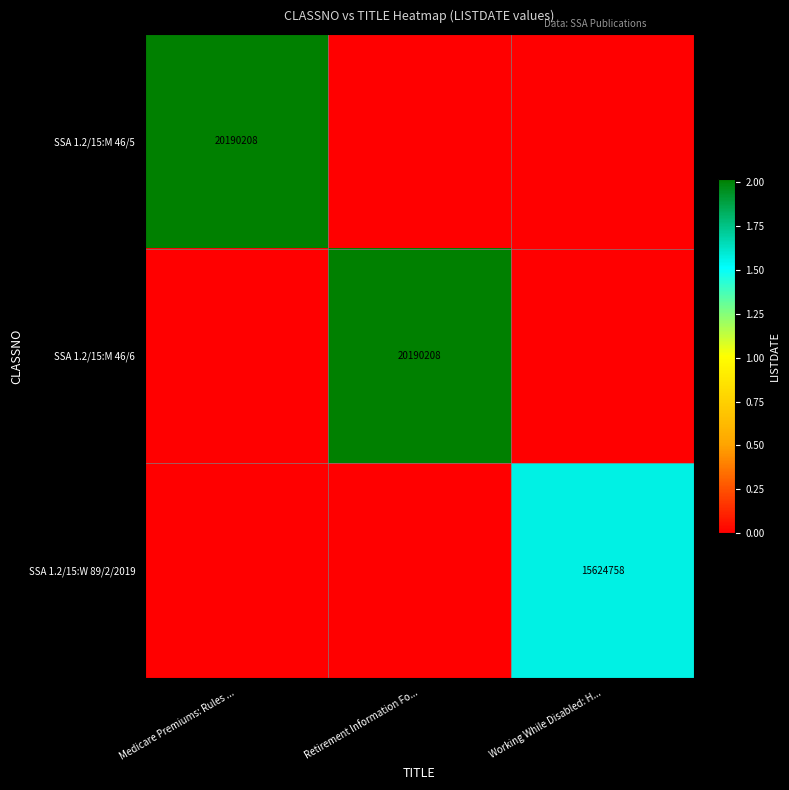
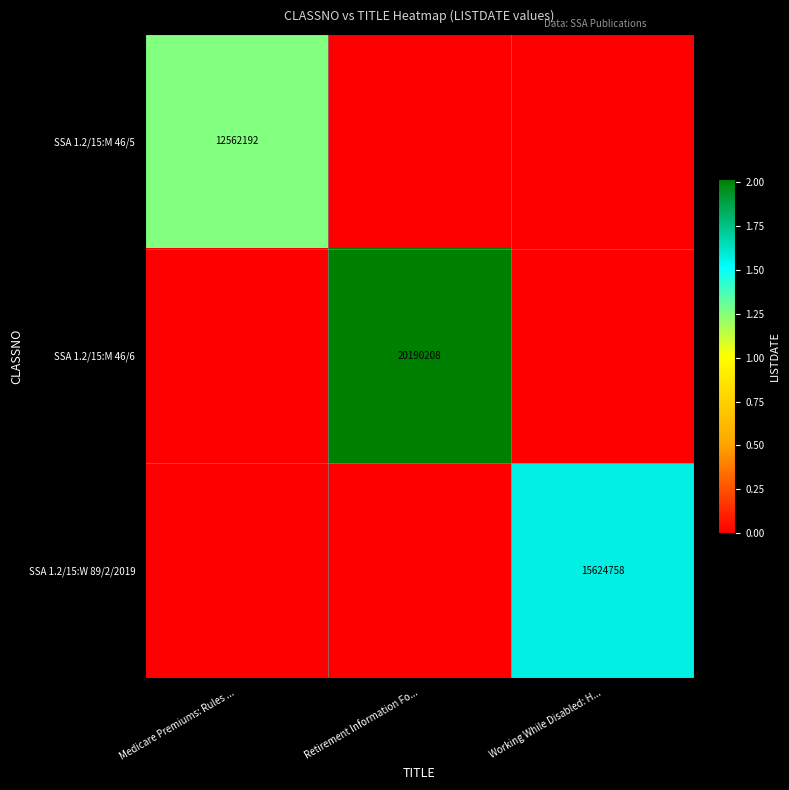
SSA 1.2/15:M 46/5, Medicare Premiums: Rules ...: 20190208 -> 12562192
